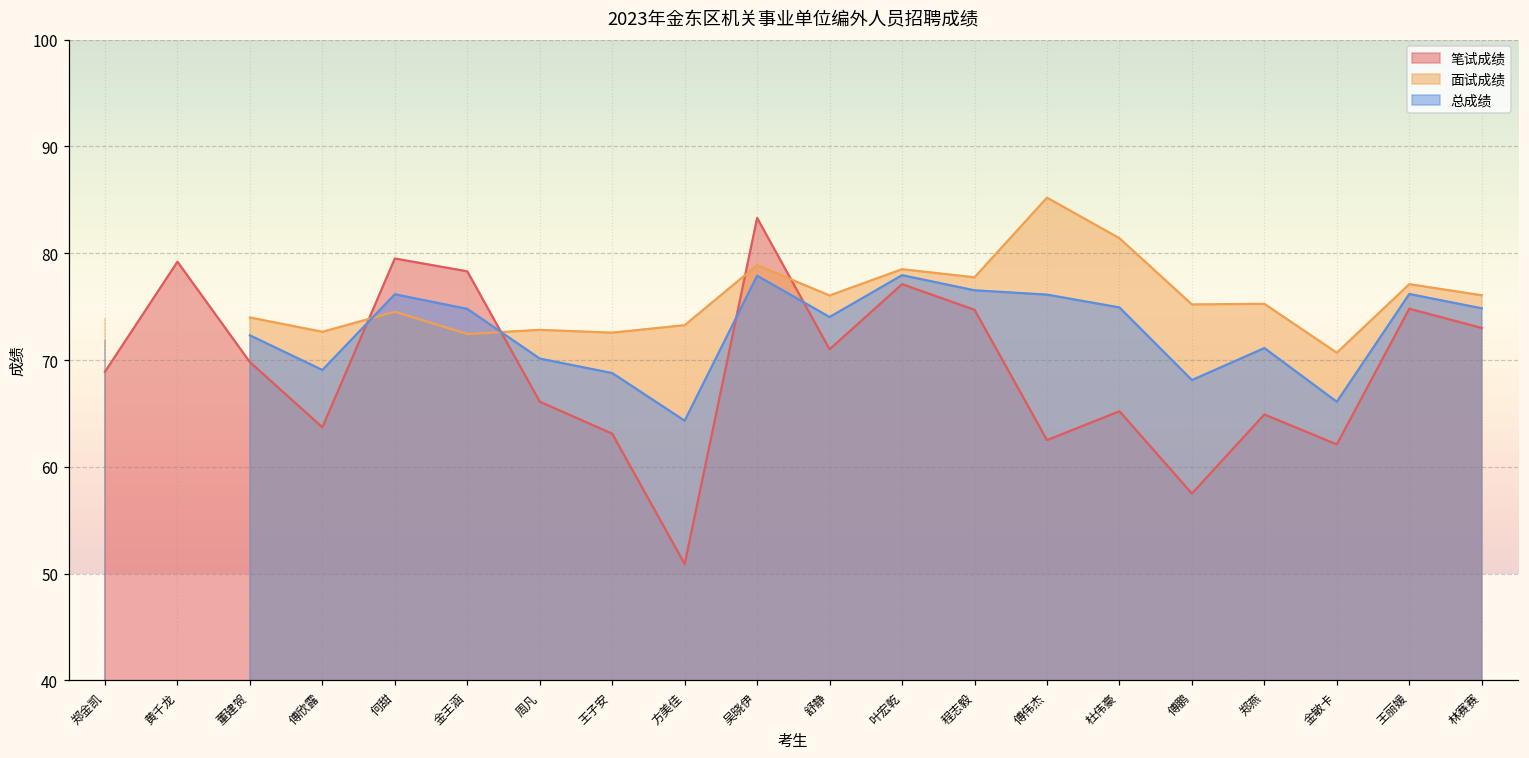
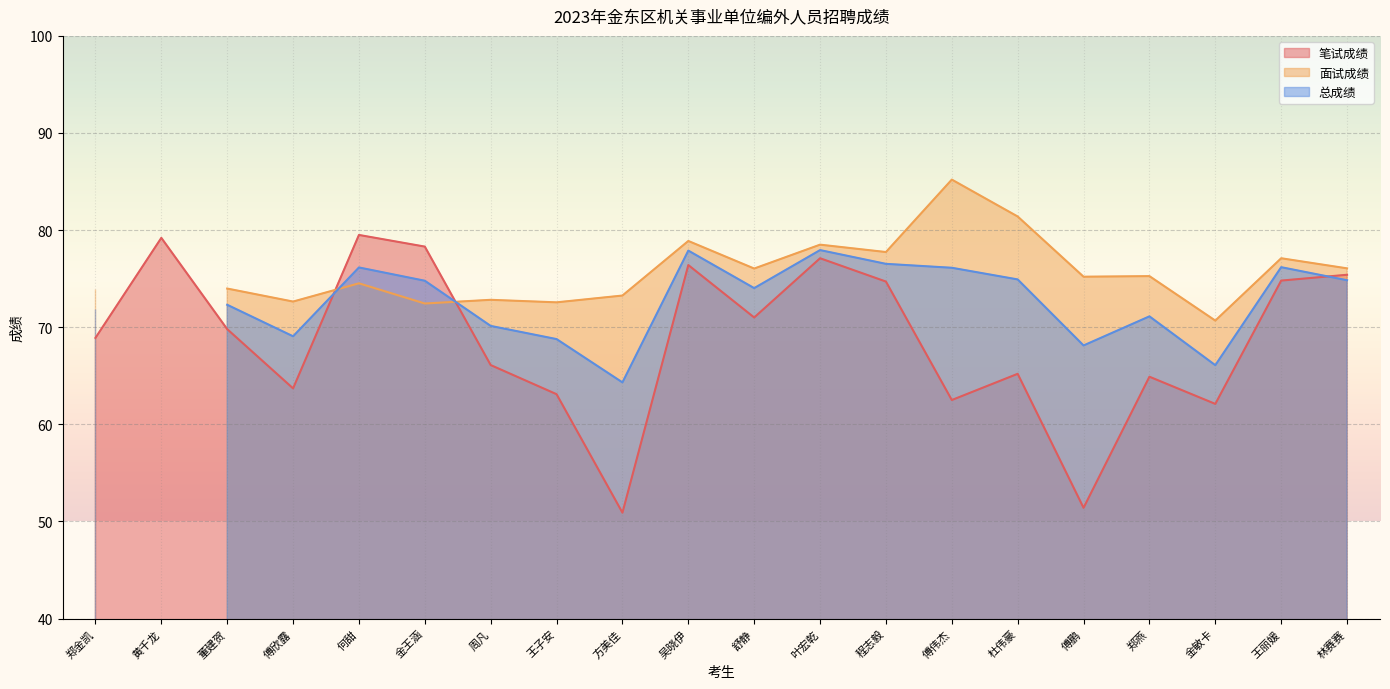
笔试成绩, 吴晓伊: 83 -> 76
笔试成绩, 傅鹏: 58 -> 51
笔试成绩, 林赛赛: 73 -> 75
